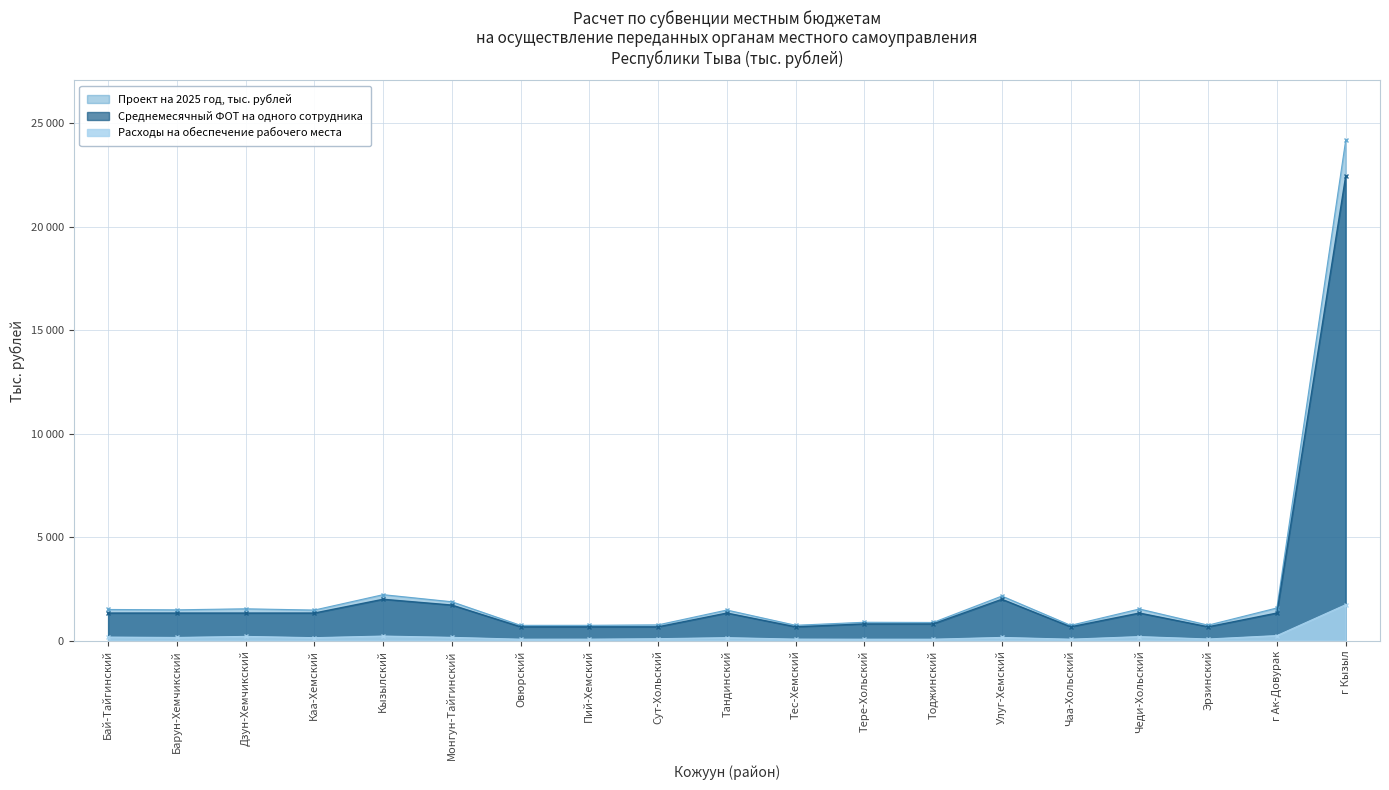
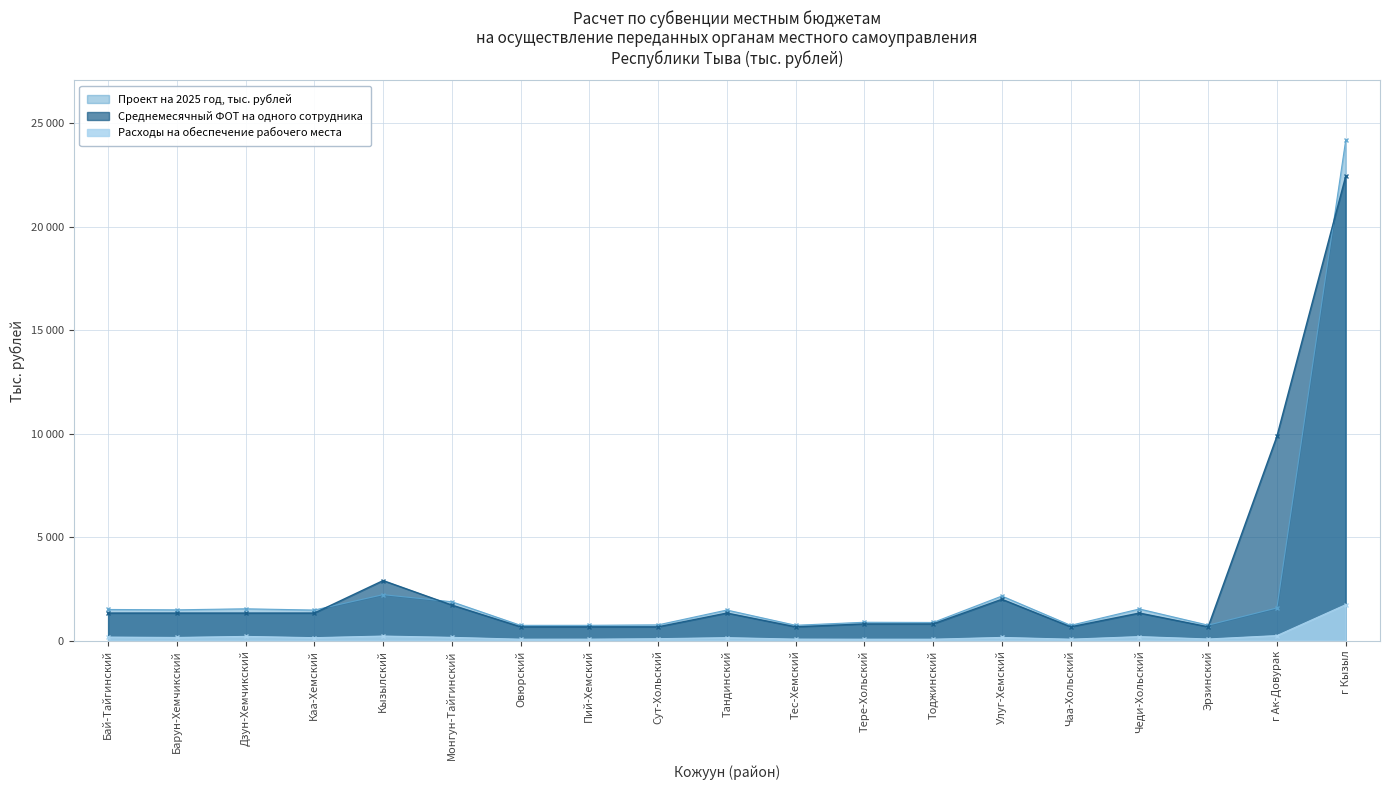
Среднемесячный ФОТ на одного сотрудника, Кызылский: 2000 -> 2900
Среднемесячный ФОТ на одного сотрудника, г Ак-Довурак: 1300 -> 9900
